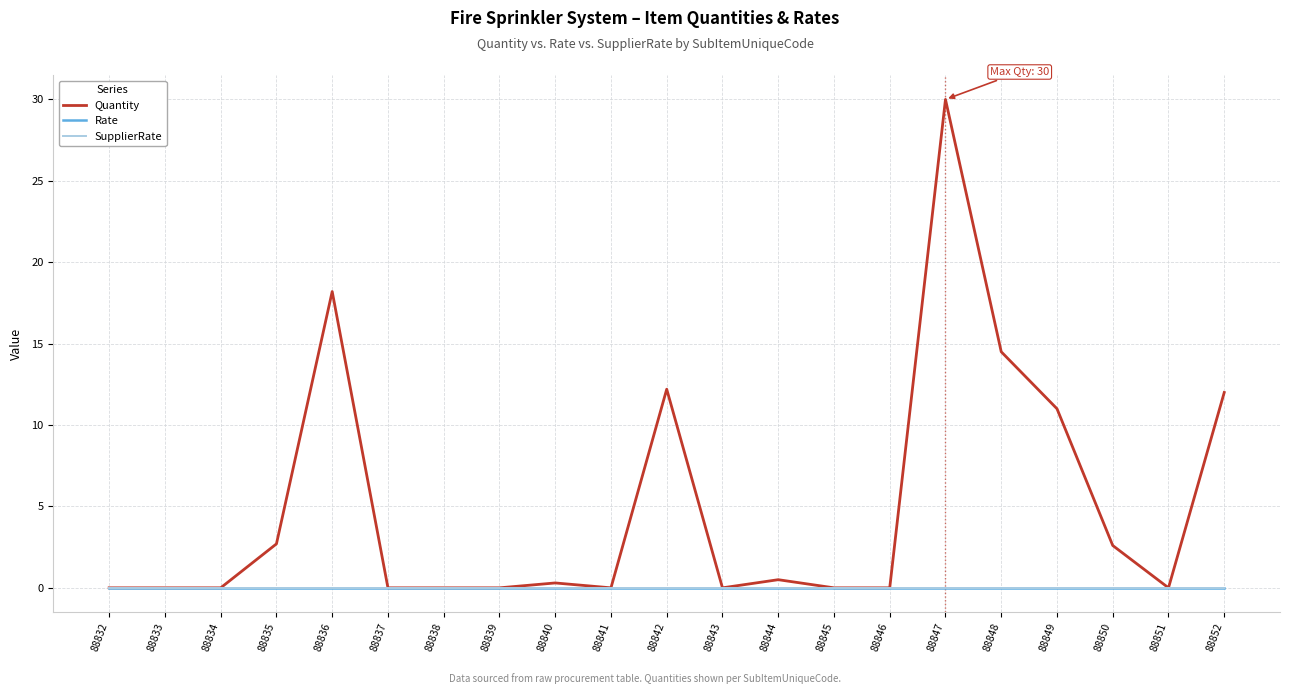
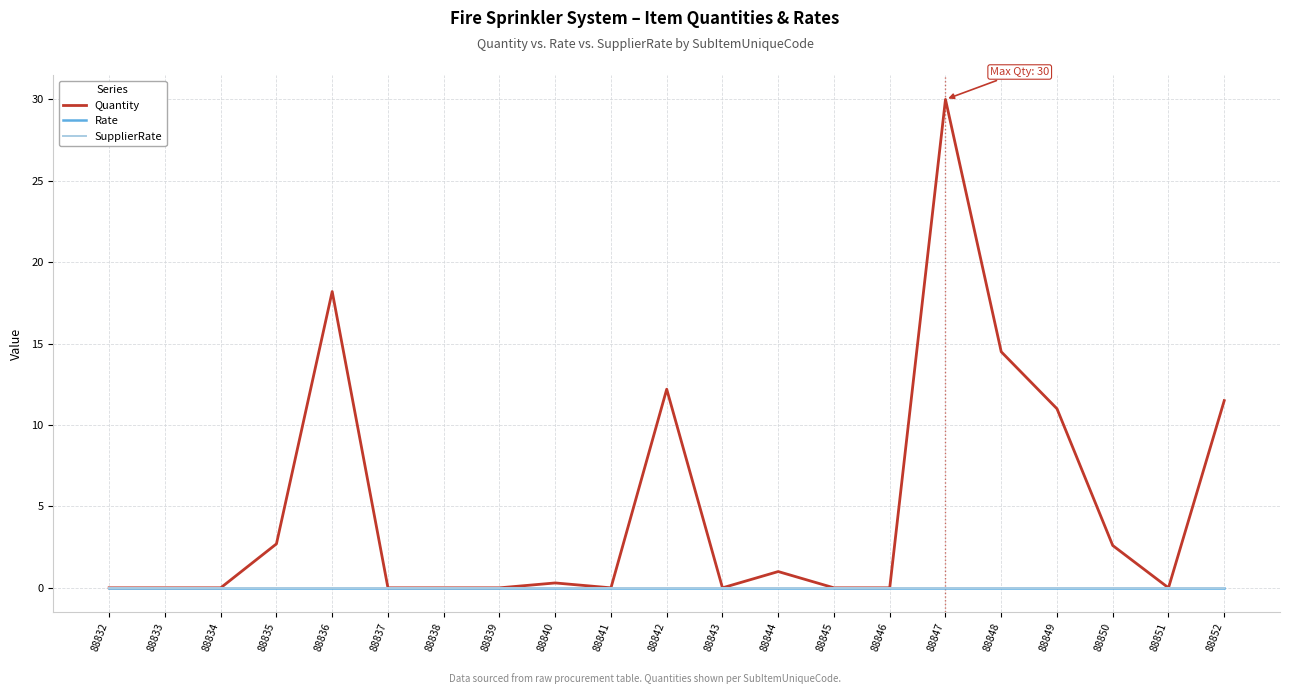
Quantity, 88844: 0.5 -> 1.0
Quantity, 88852: 12.0 -> 11.5
